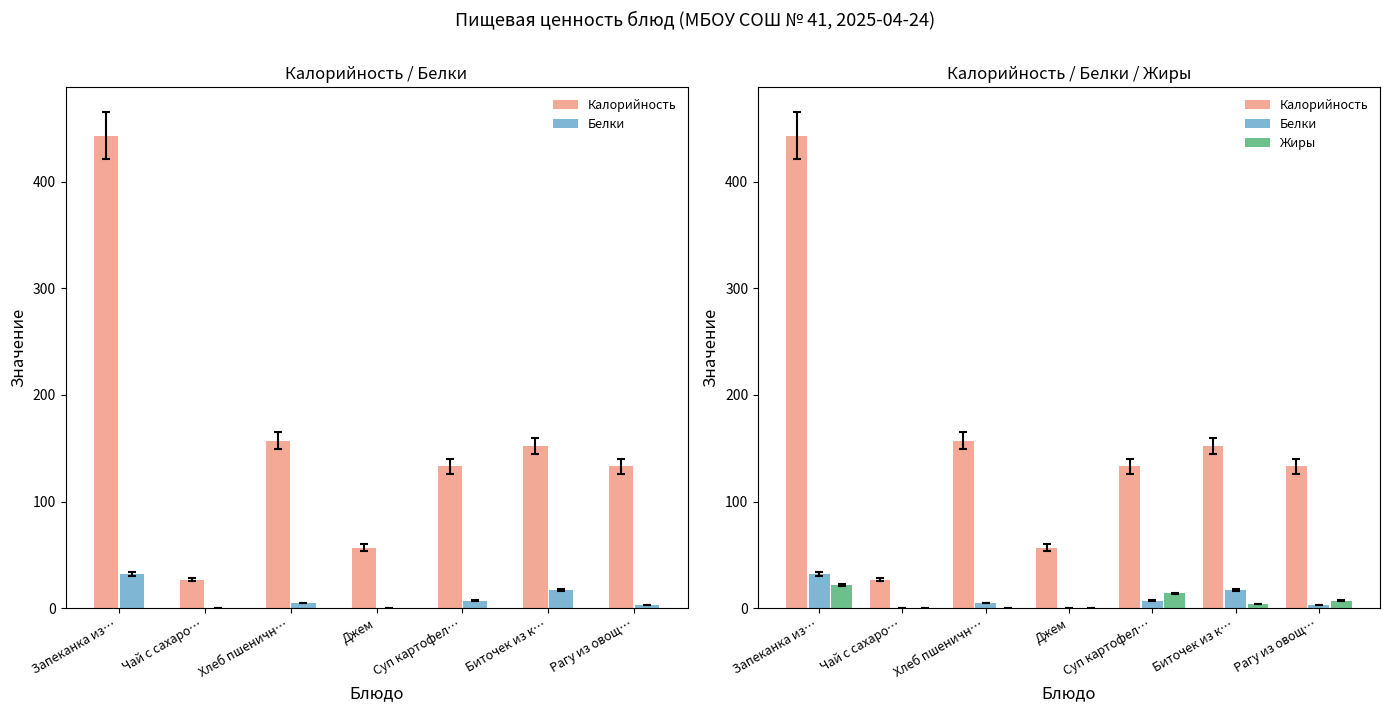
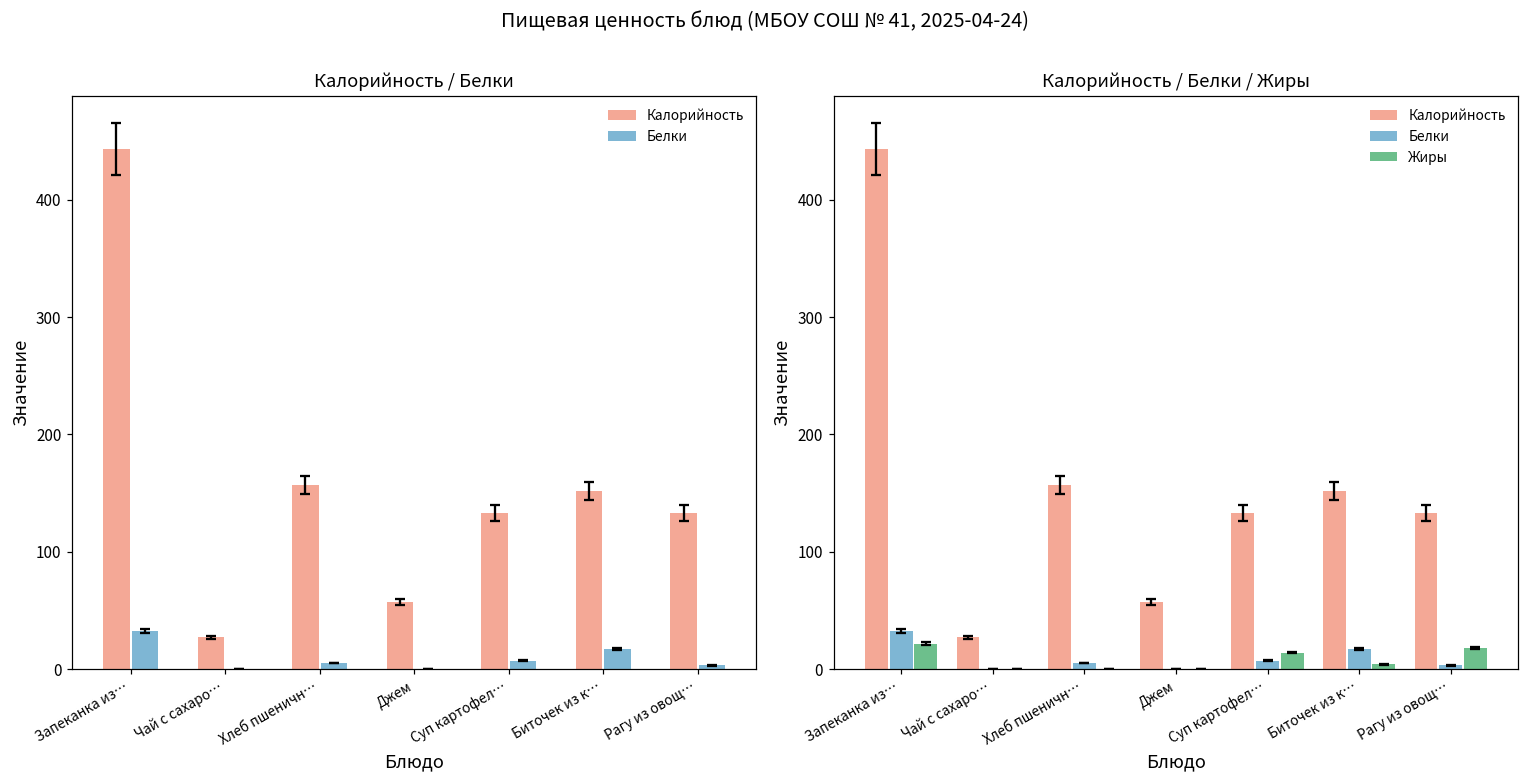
Калорийность / Белки / Жиры, Жиры, Рагу из овощ…: 7 -> 18
